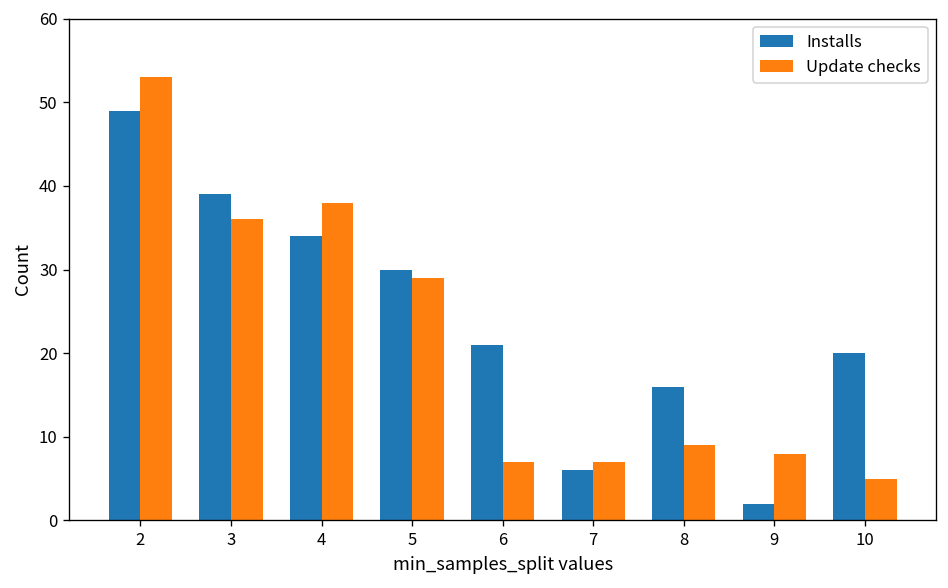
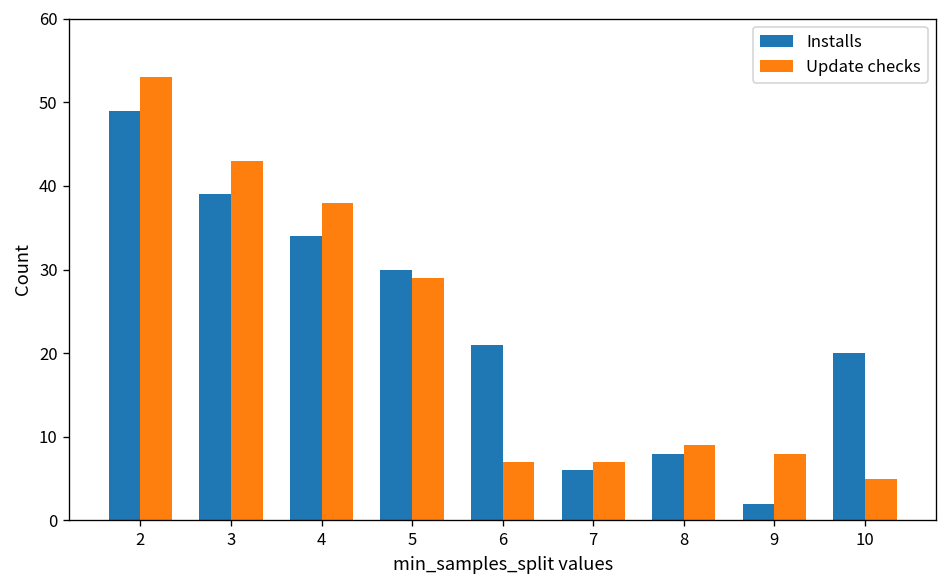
Update checks, 3: 36 -> 43
Installs, 8: 16 -> 8
